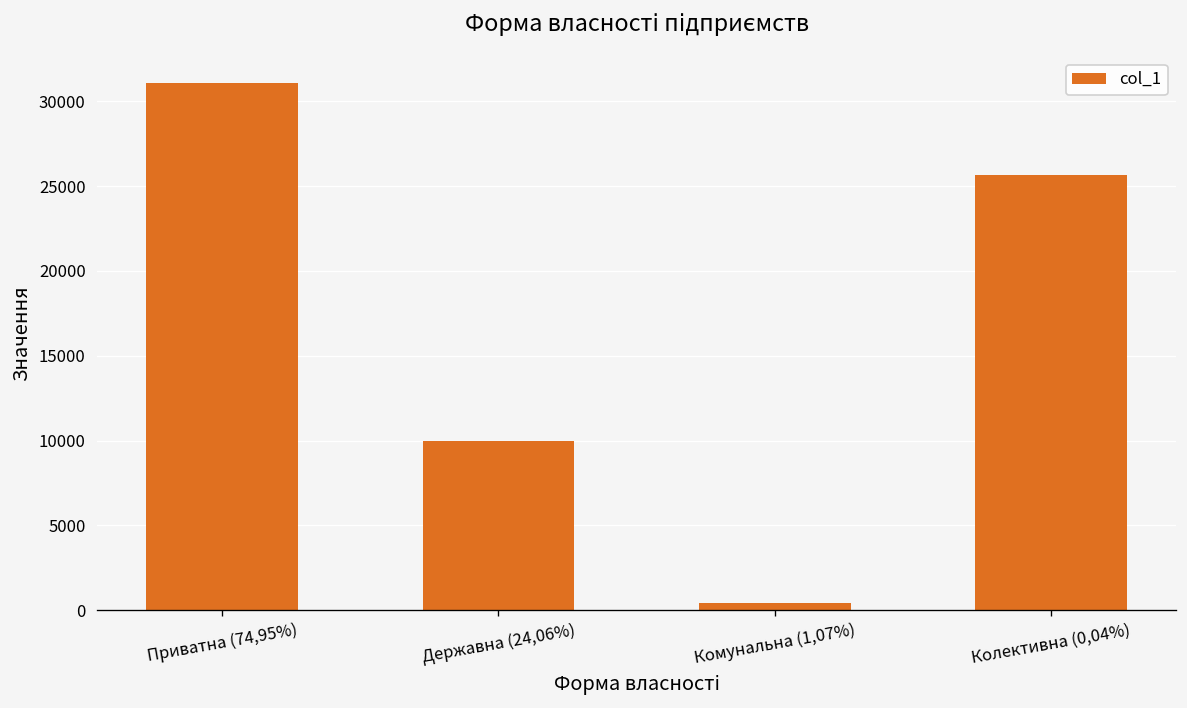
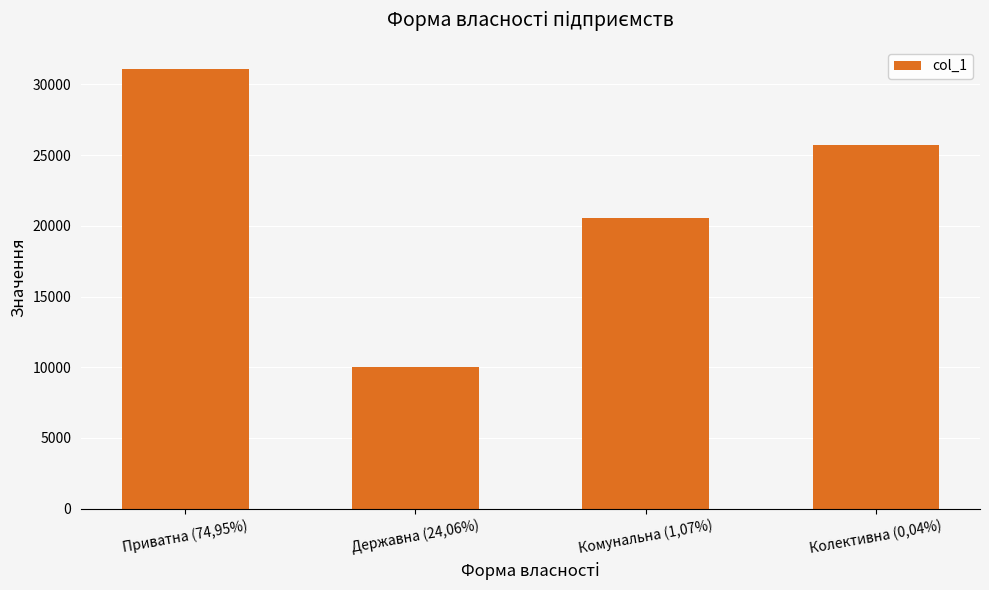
Комунальна (1,07%): 400 -> 20500
